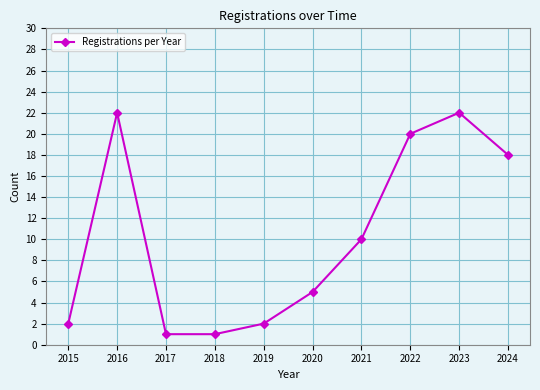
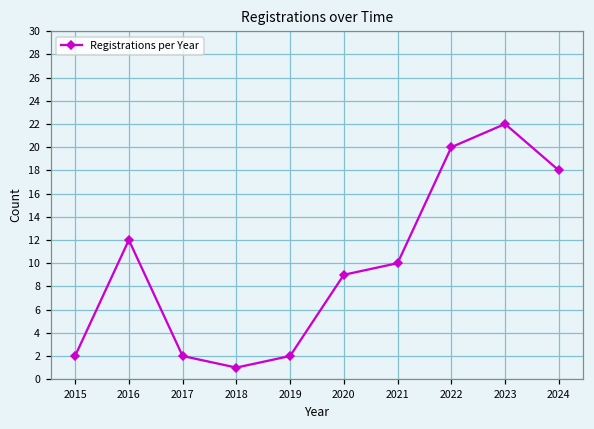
2016: 22 -> 12
2017: 1 -> 2
2020: 5 -> 9
